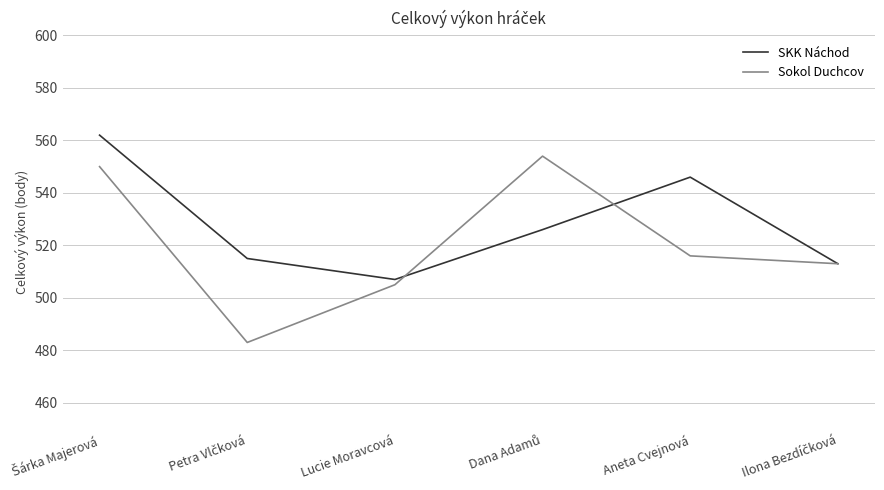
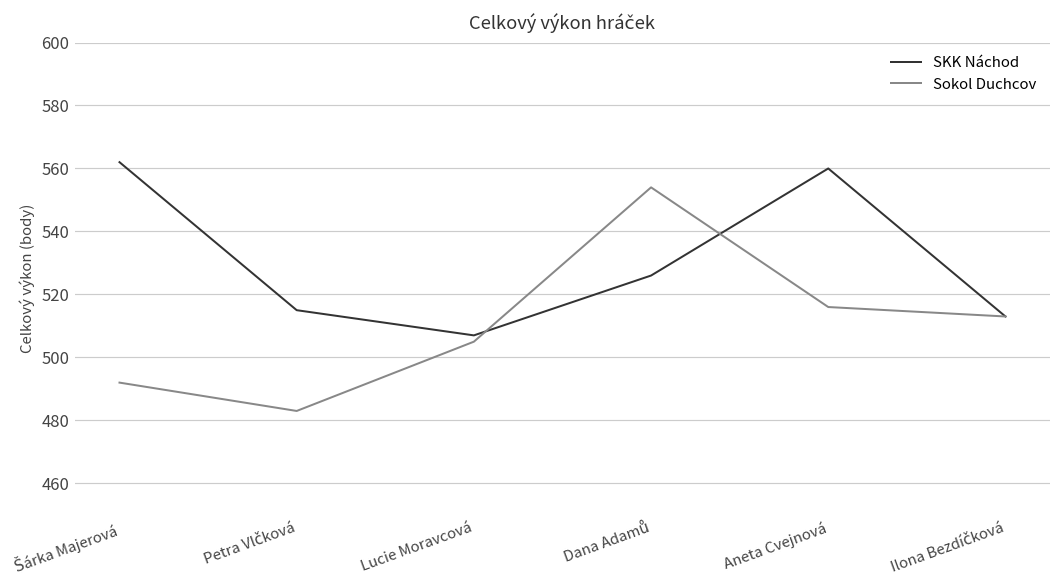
Sokol Duchcov, Šárka Majerová: 550 -> 492
SKK Náchod, Aneta Cvejnová: 546 -> 560
